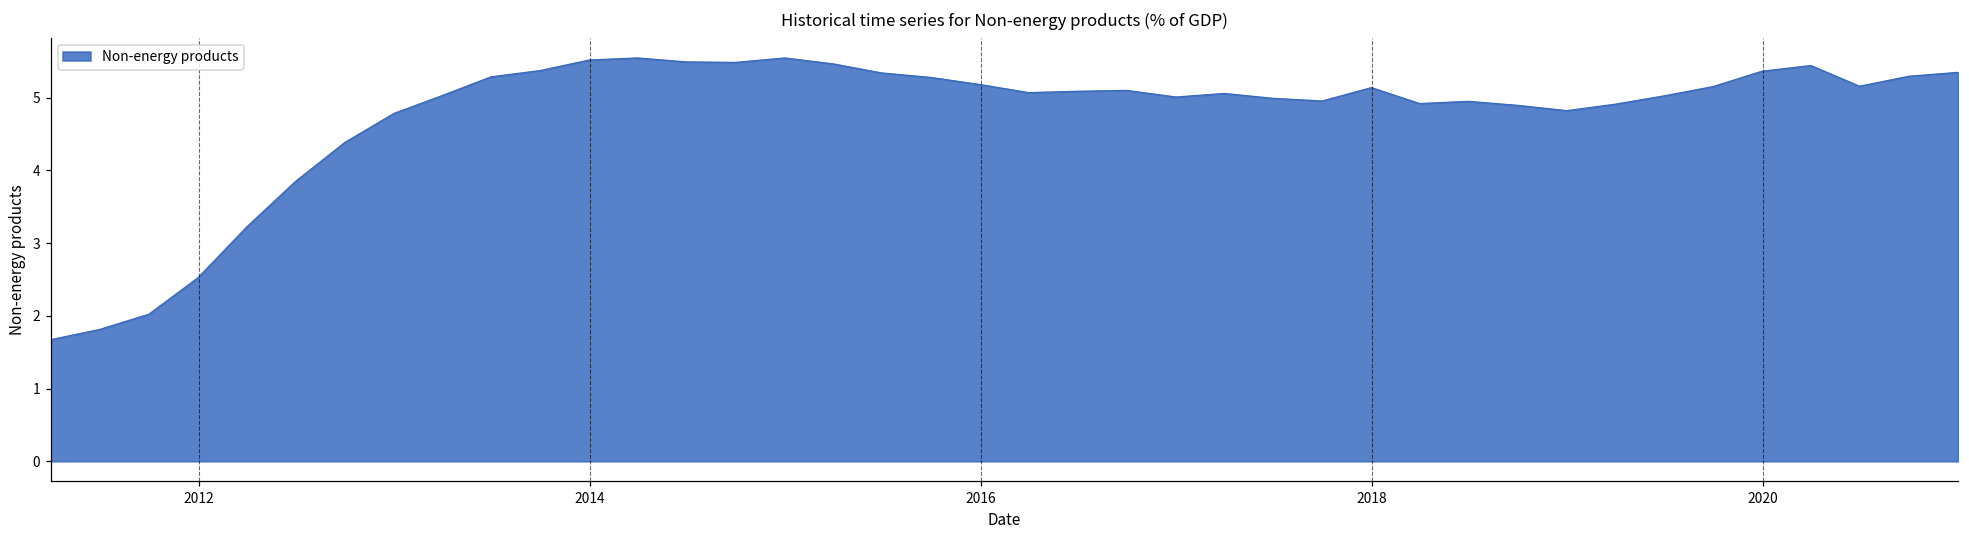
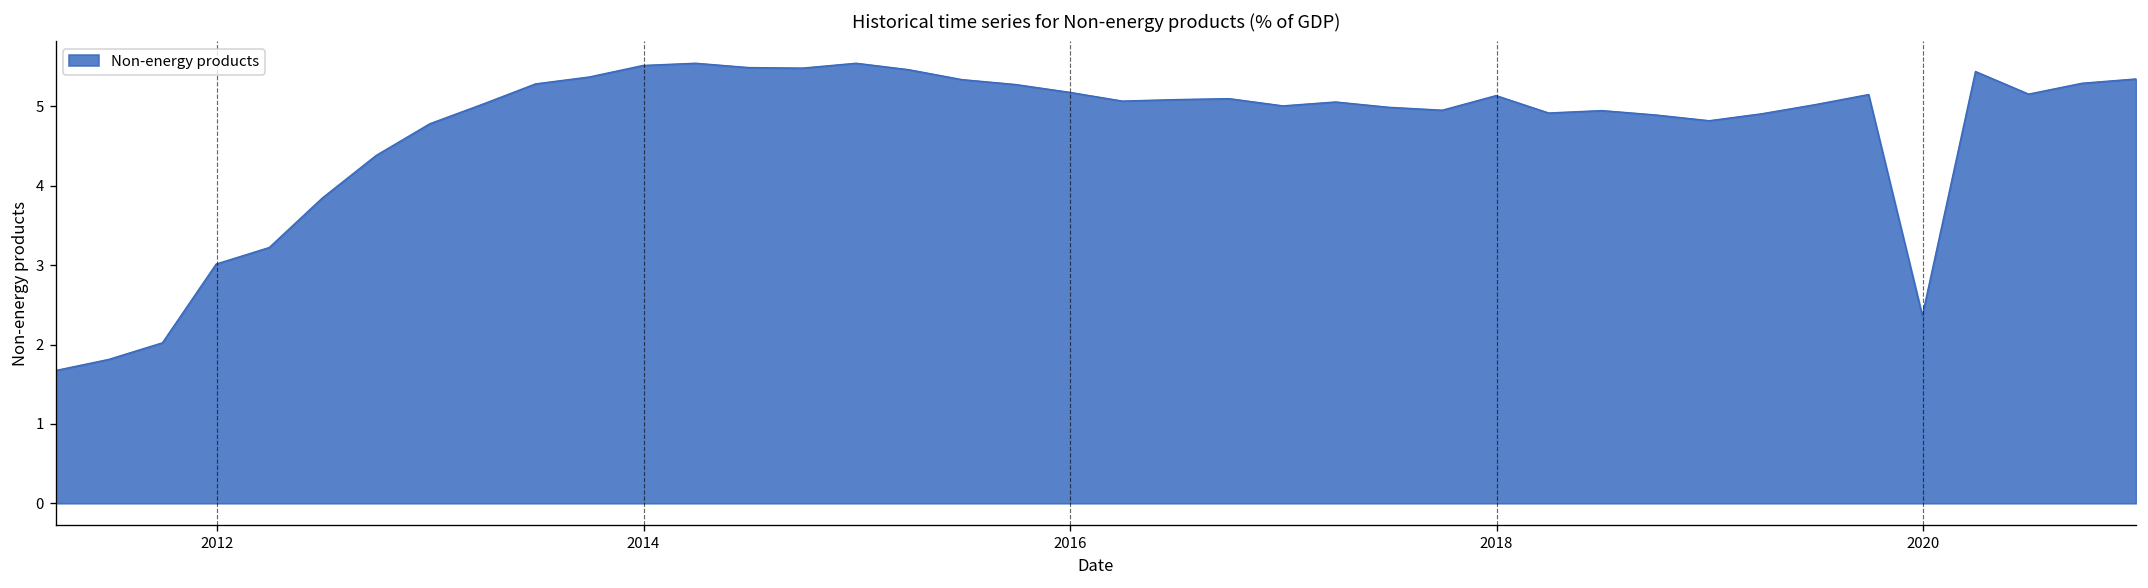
2012: 2.5 -> 3.0
2020: 5.4 -> 2.4
